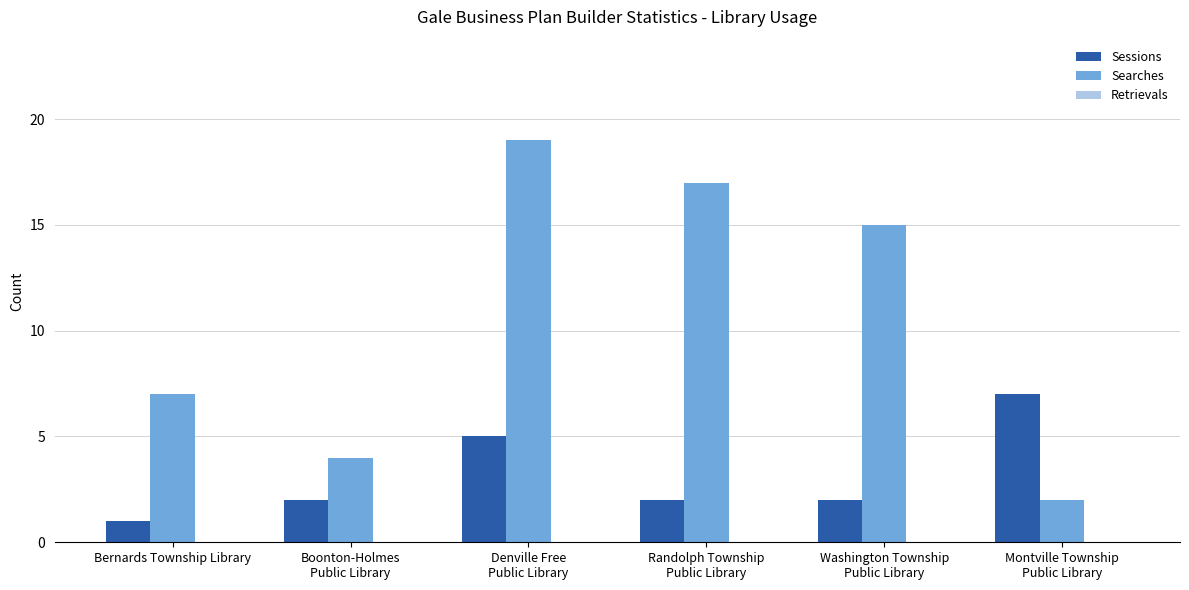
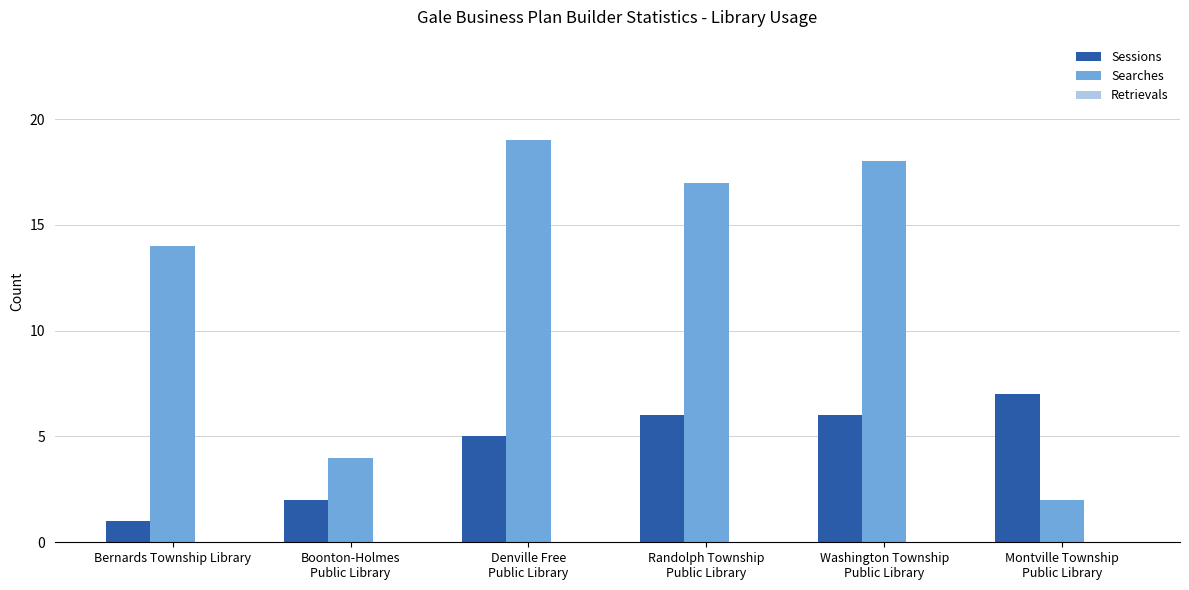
Searches, Bernards Township Library: 7 -> 14
Sessions, Randolph Township Public Library: 2 -> 6
Sessions, Washington Township Public Library: 2 -> 6
Searches, Washington Township Public Library: 15 -> 18
